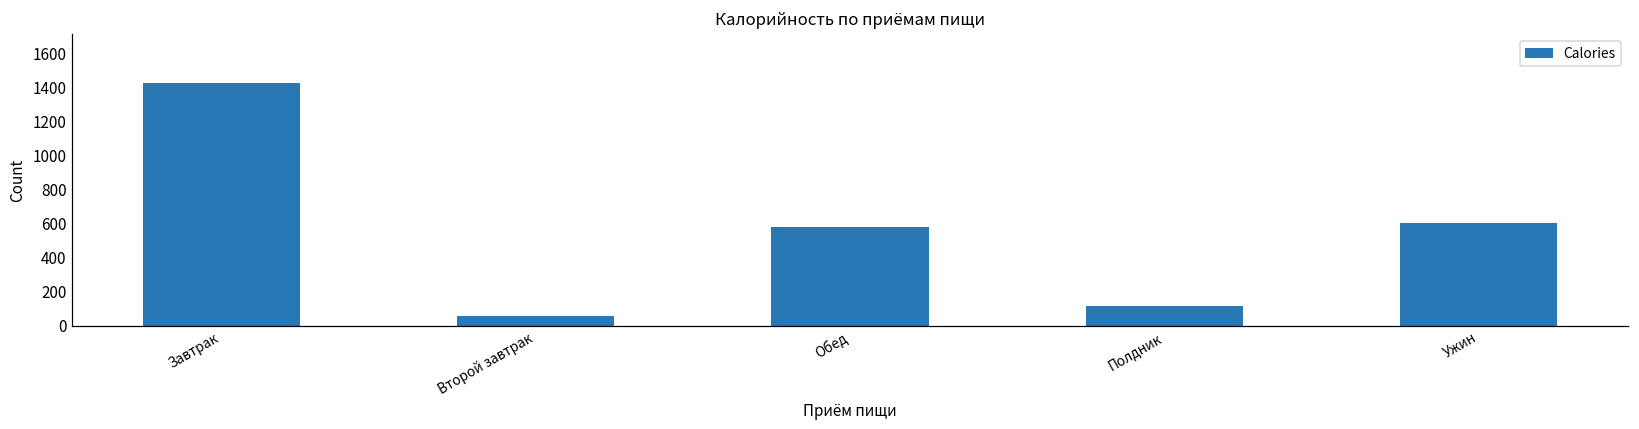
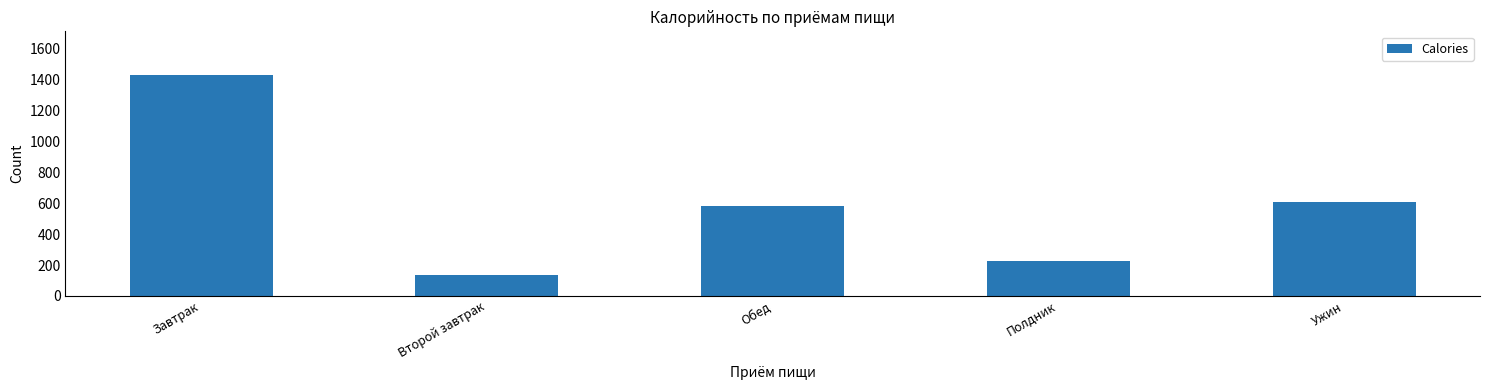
Второй завтрак: 60 -> 140
Полдник: 120 -> 230
